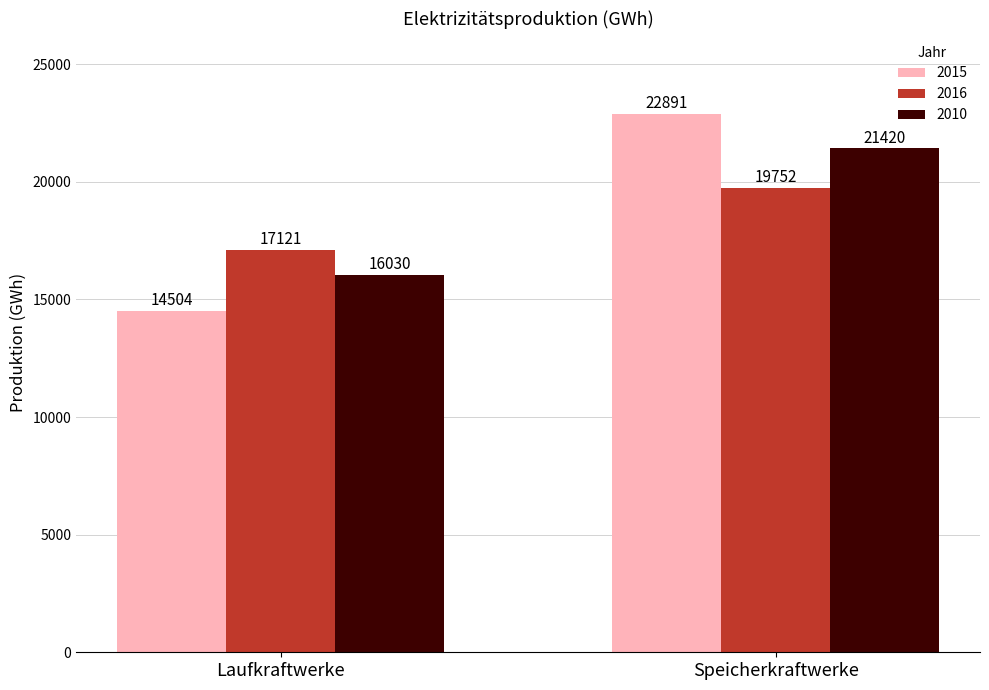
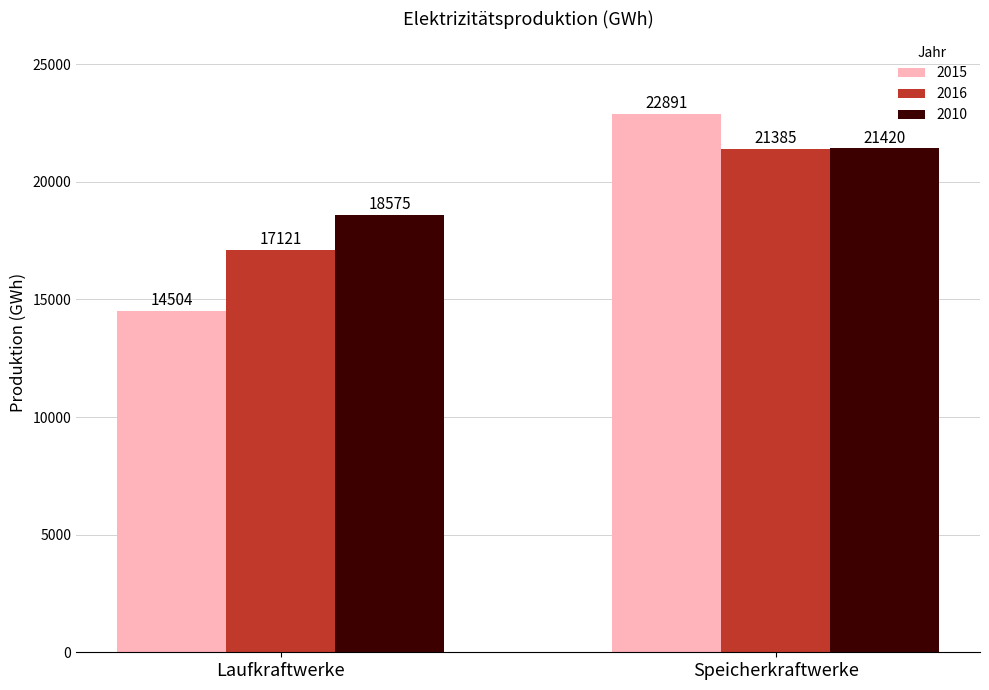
2010, Laufkraftwerke: 16030 -> 18575
2016, Speicherkraftwerke: 19752 -> 21385
